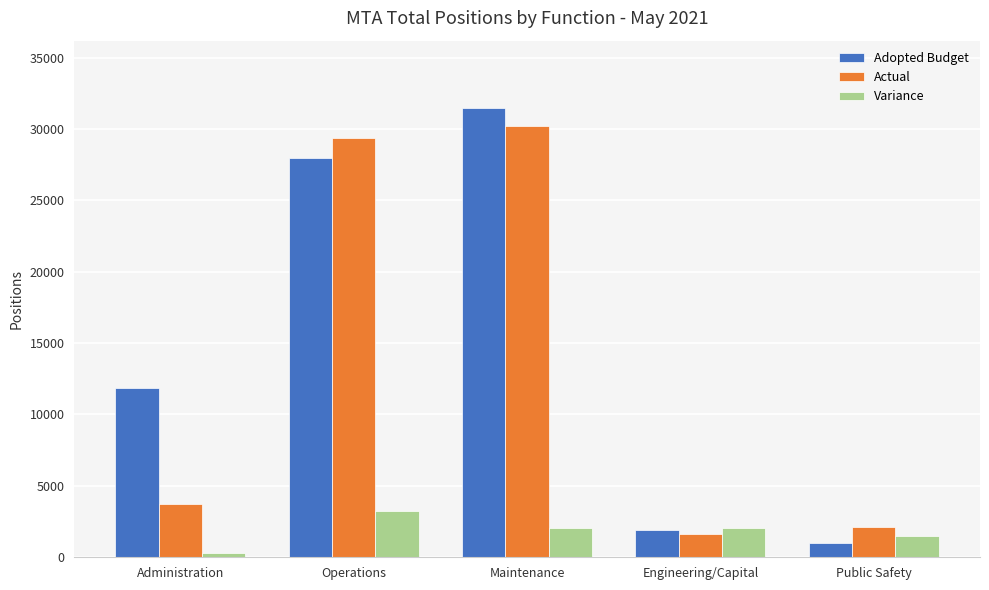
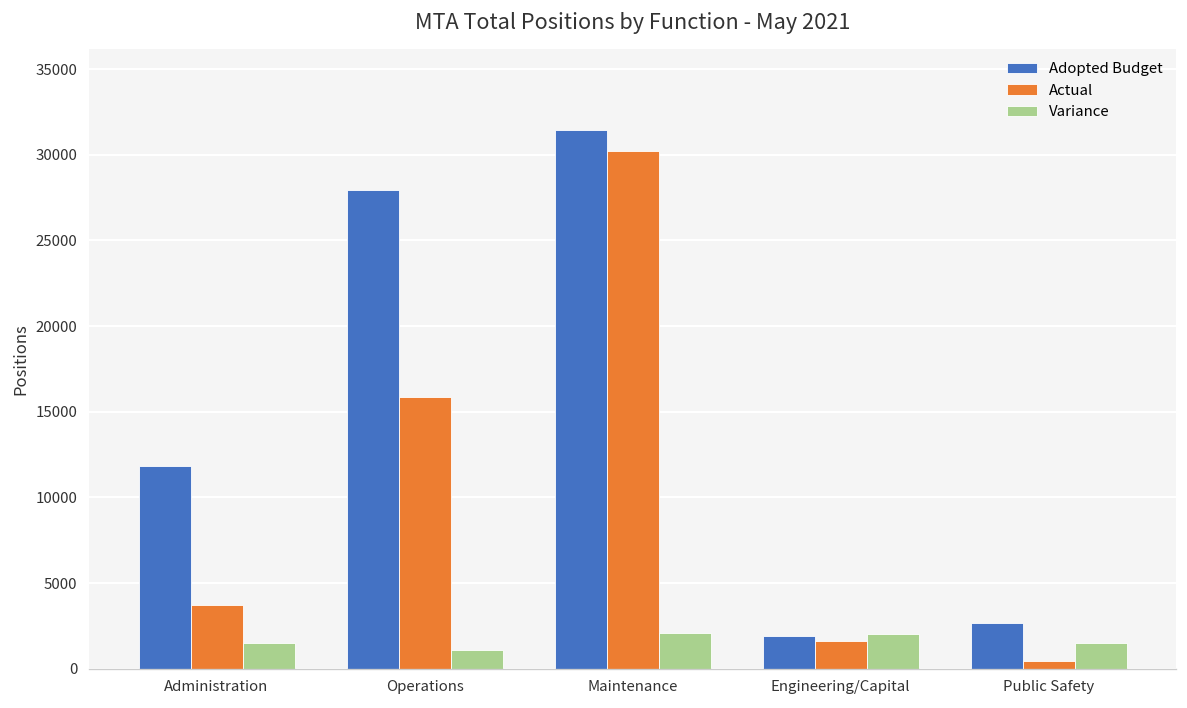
Variance, Administration: 300 -> 1500
Actual, Operations: 29400 -> 15900
Variance, Operations: 3200 -> 1100
Adopted Budget, Public Safety: 1000 -> 2700
Actual, Public Safety: 2100 -> 500
